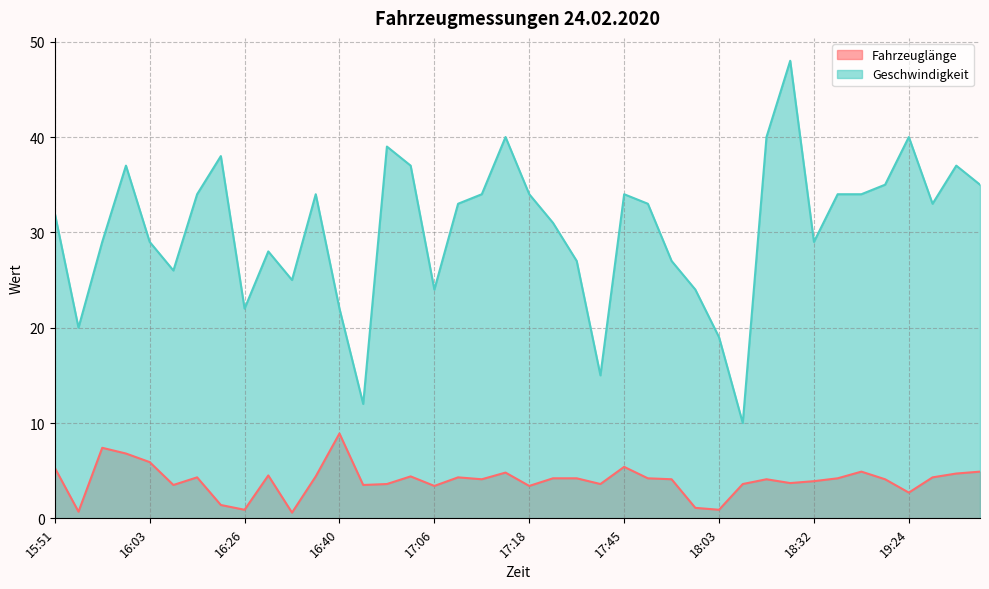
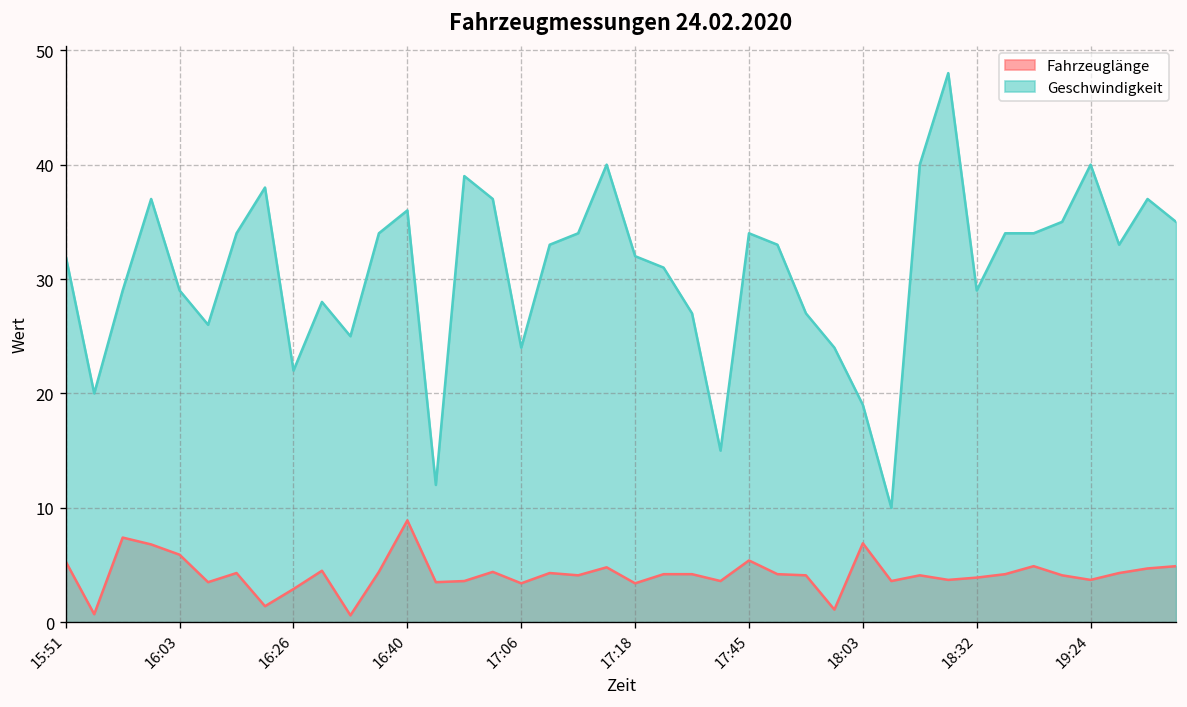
Fahrzeuglänge, 16:26: 1 -> 3
Geschwindigkeit, 16:40: 22 -> 36
Geschwindigkeit, 17:18: 34 -> 32
Fahrzeuglänge, 18:03: 1 -> 7
Fahrzeuglänge, 19:24: 3 -> 4
